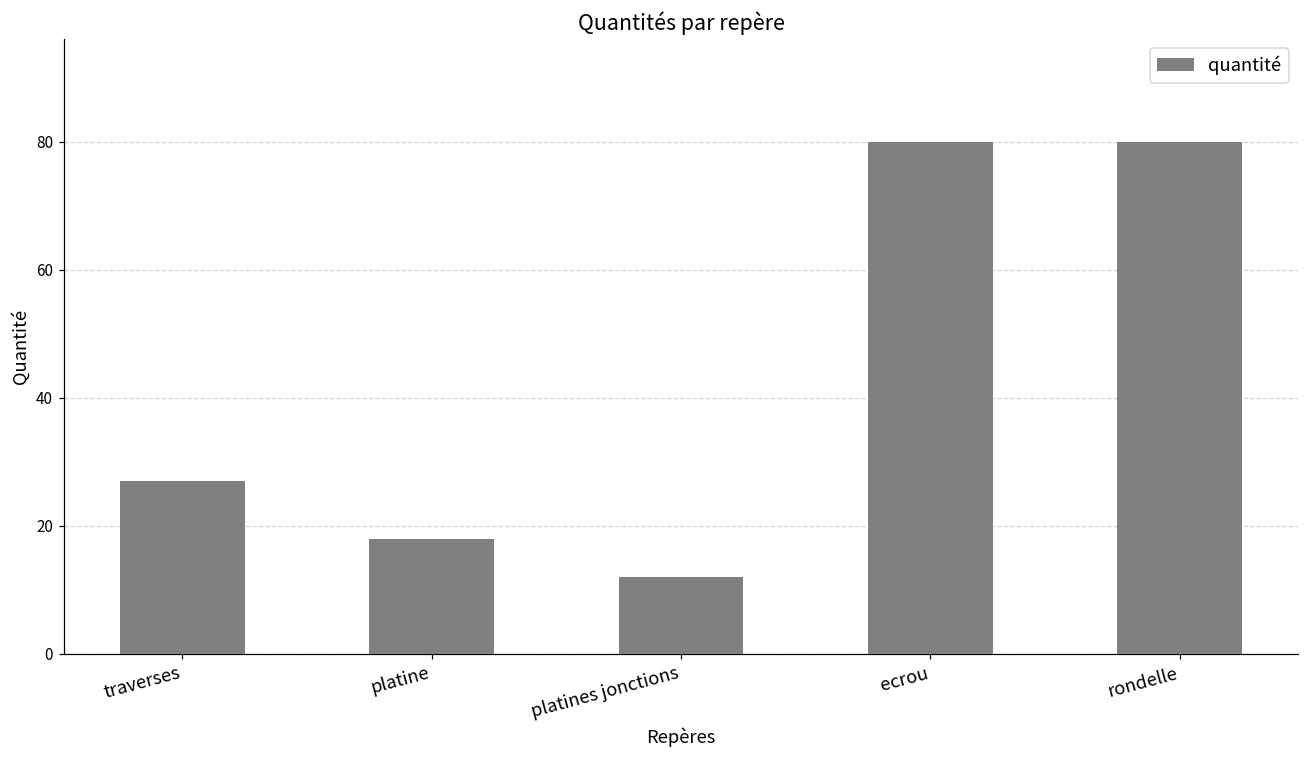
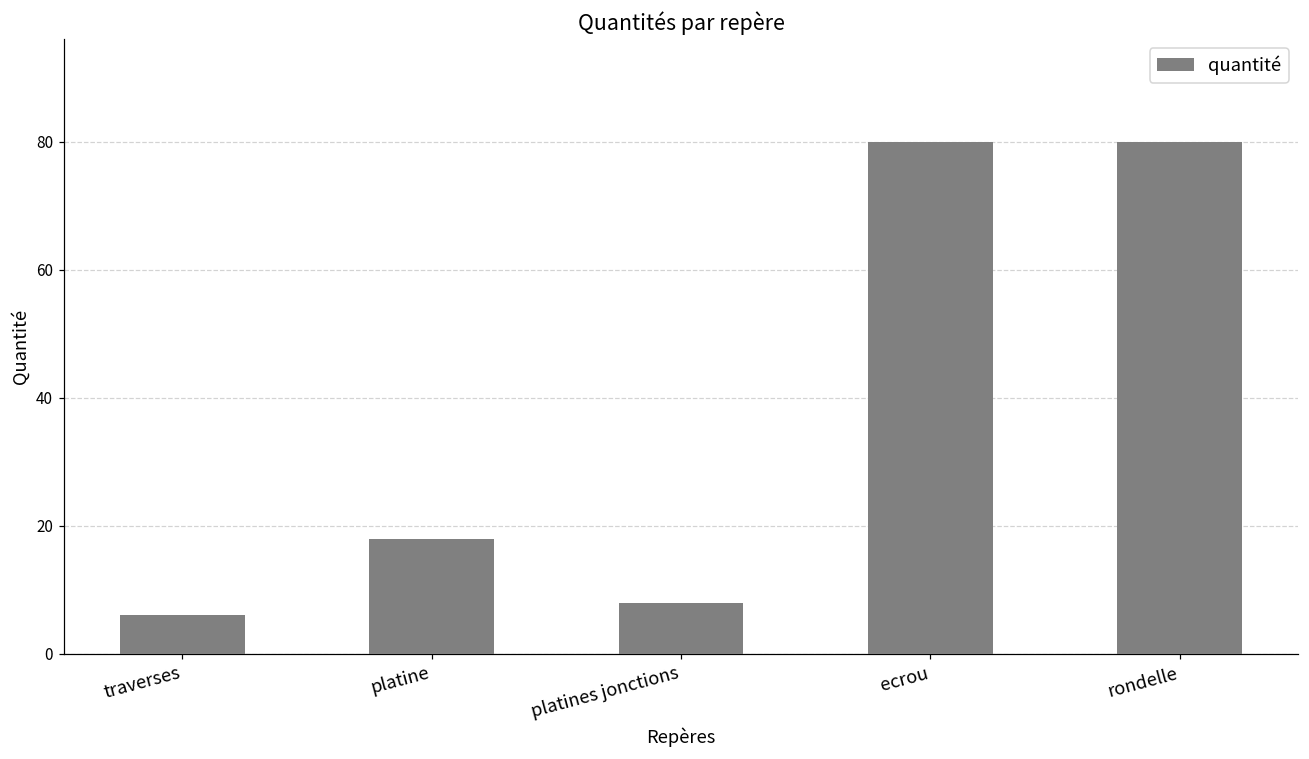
traverses: 27 -> 6
platines jonctions: 12 -> 8
